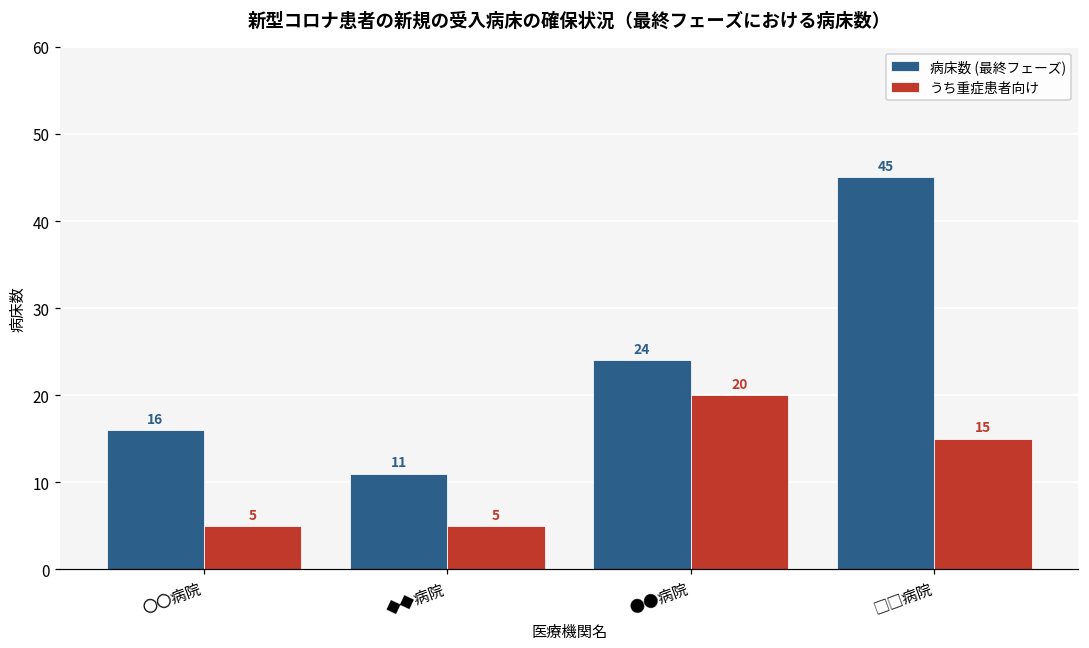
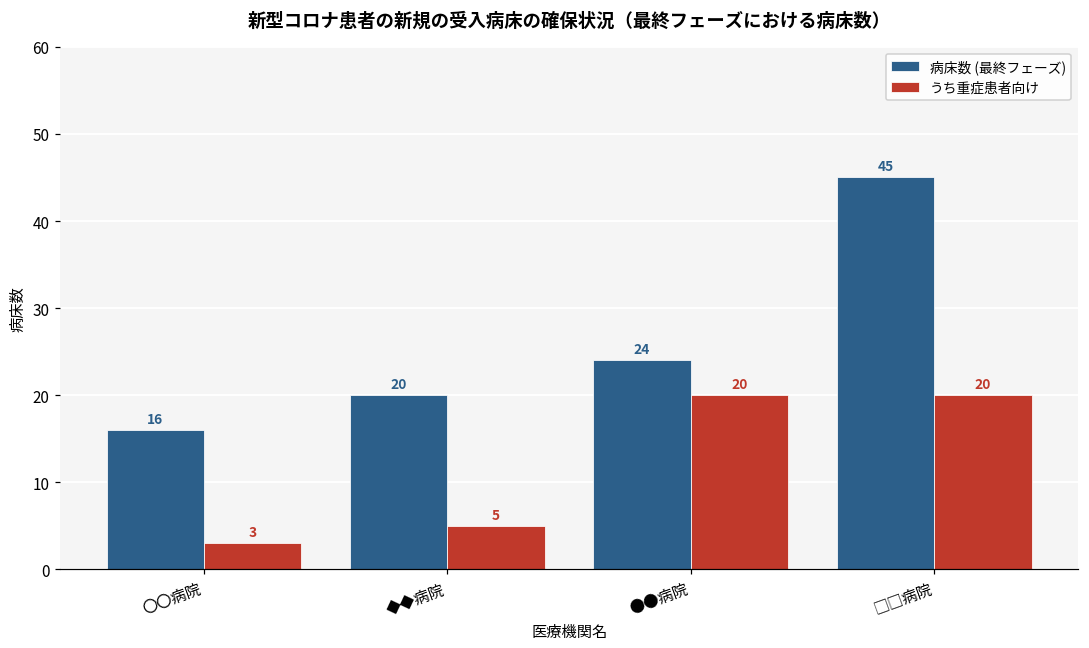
うち重症患者向け, 〇〇病院: 5 -> 3
病床数 (最終フェーズ), ◆◆病院: 11 -> 20
うち重症患者向け, □□病院: 15 -> 20
